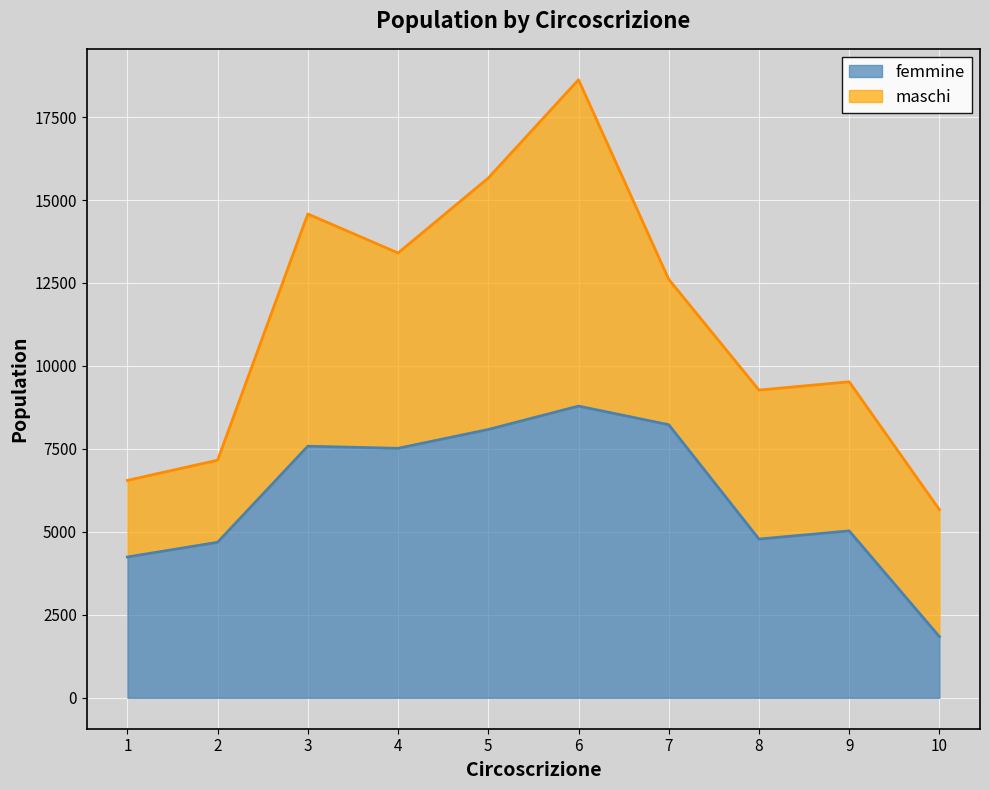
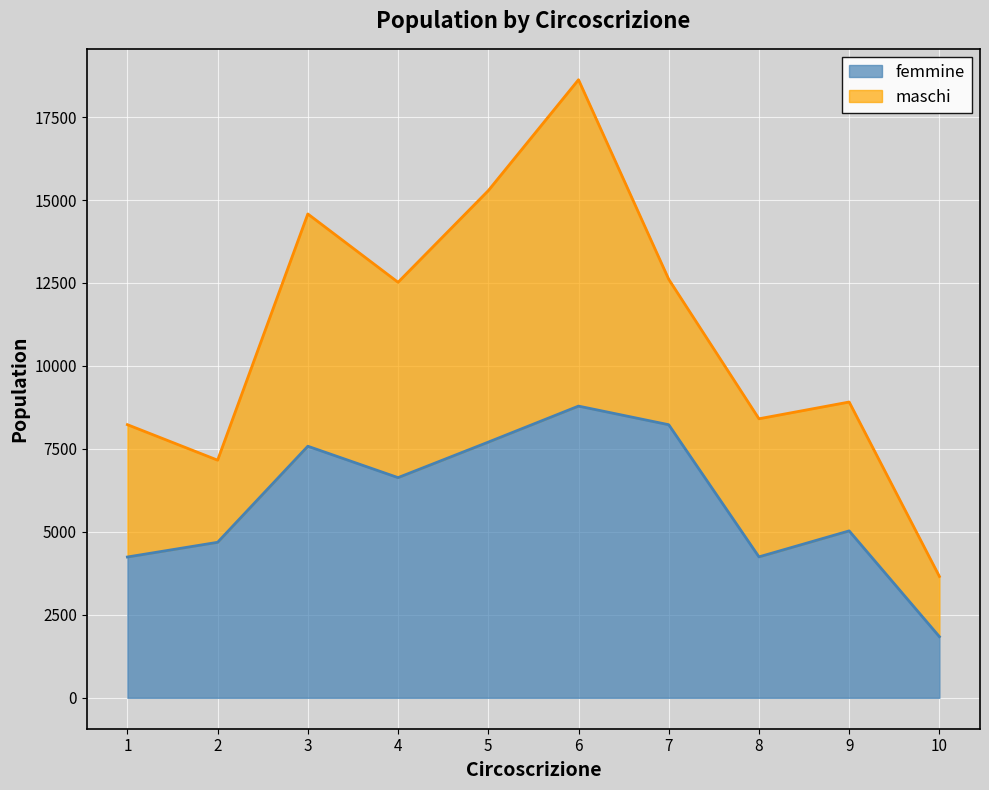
maschi, 1: 2300 -> 4000
femmine, 4: 7500 -> 6600
femmine, 5: 8100 -> 7700
femmine, 8: 4800 -> 4200
maschi, 8: 4500 -> 4200
maschi, 9: 4500 -> 3900
maschi, 10: 3800 -> 1800
